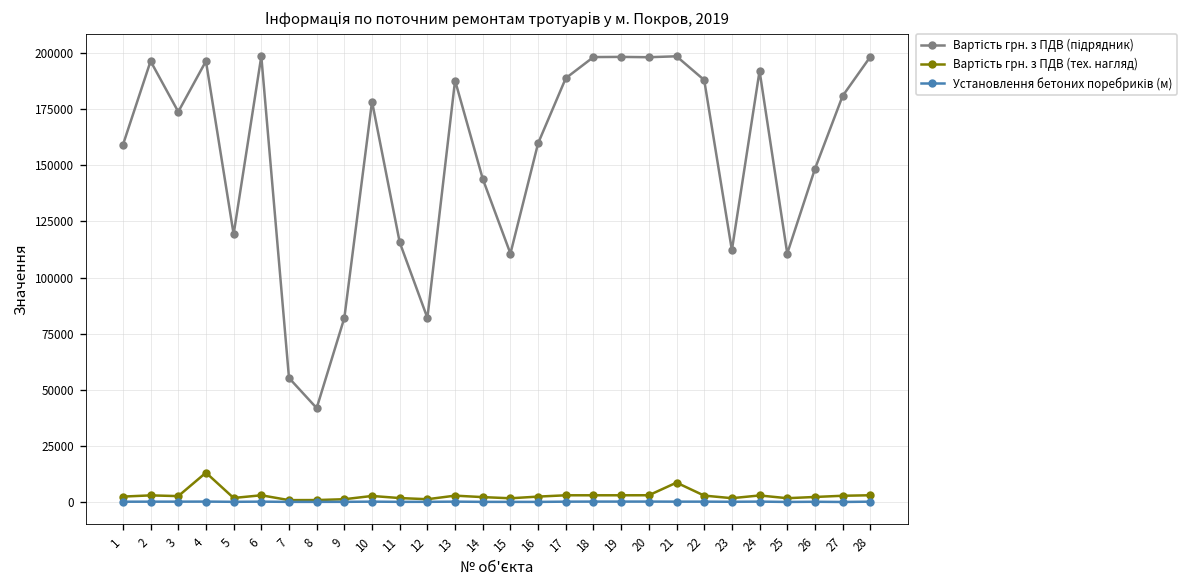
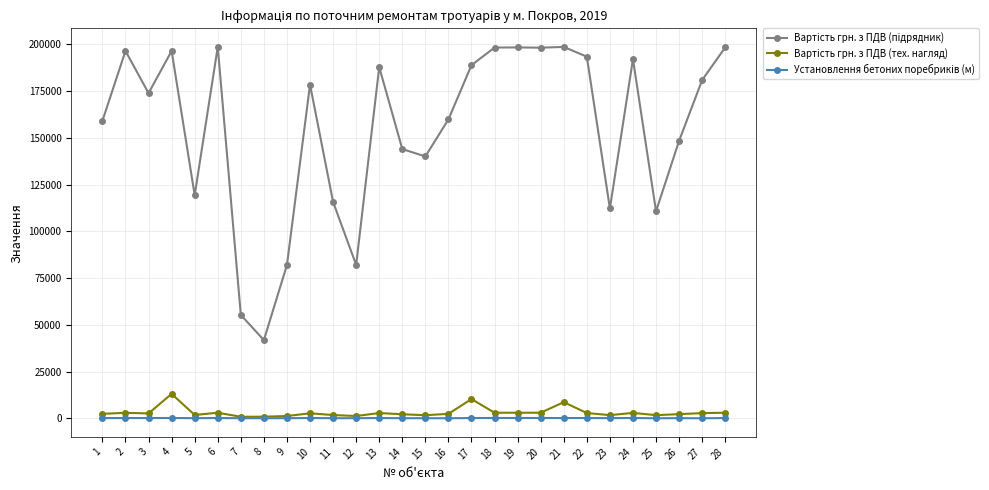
Вартість грн. з ПДВ (підрядник), 15: 111000 -> 140000
Вартість грн. з ПДВ (тех. нагляд), 17: 3000 -> 10000
Вартість грн. з ПДВ (підрядник), 22: 188000 -> 193000
